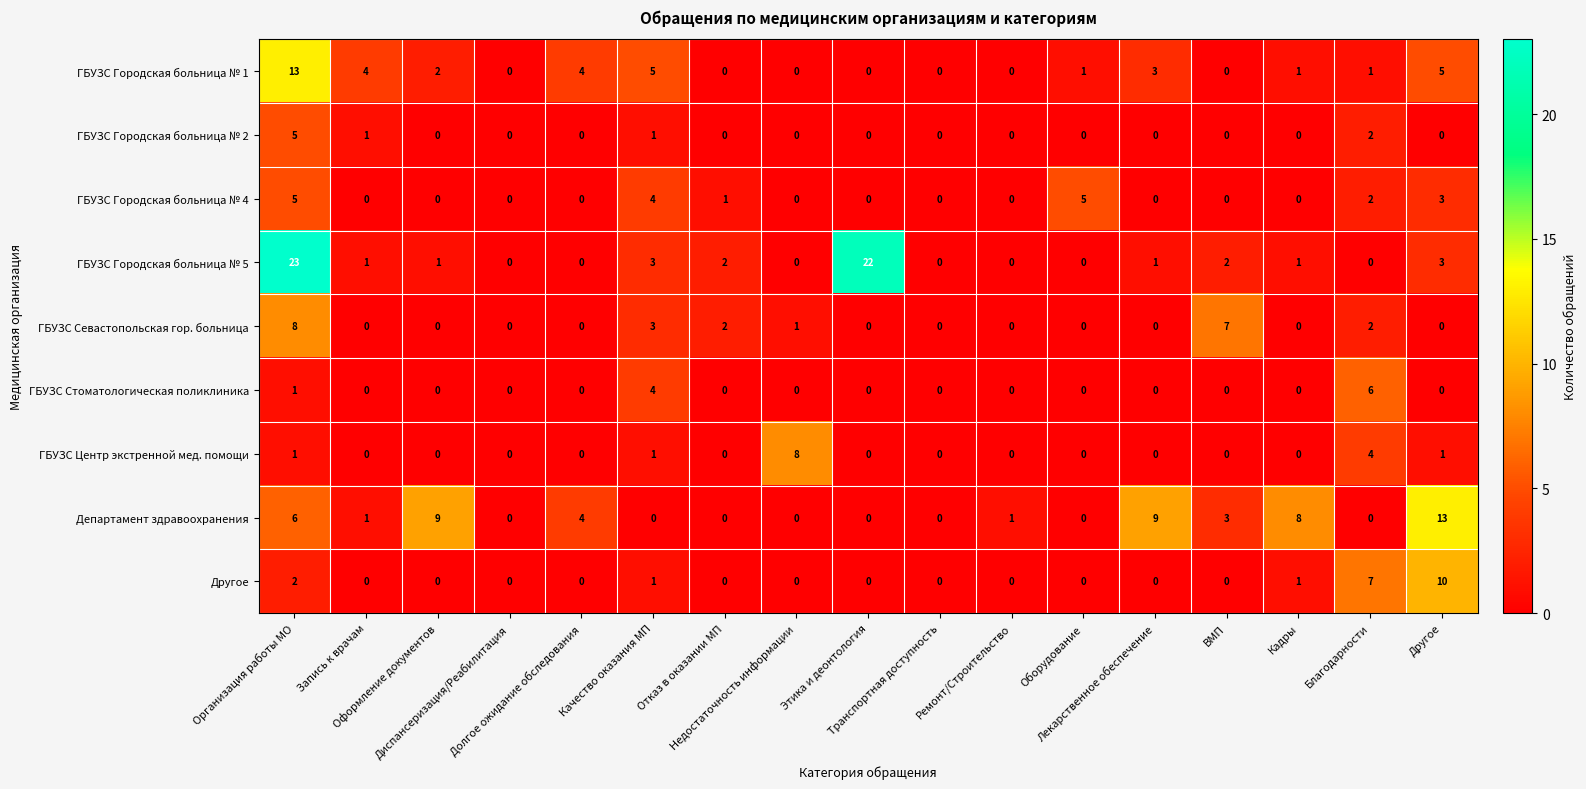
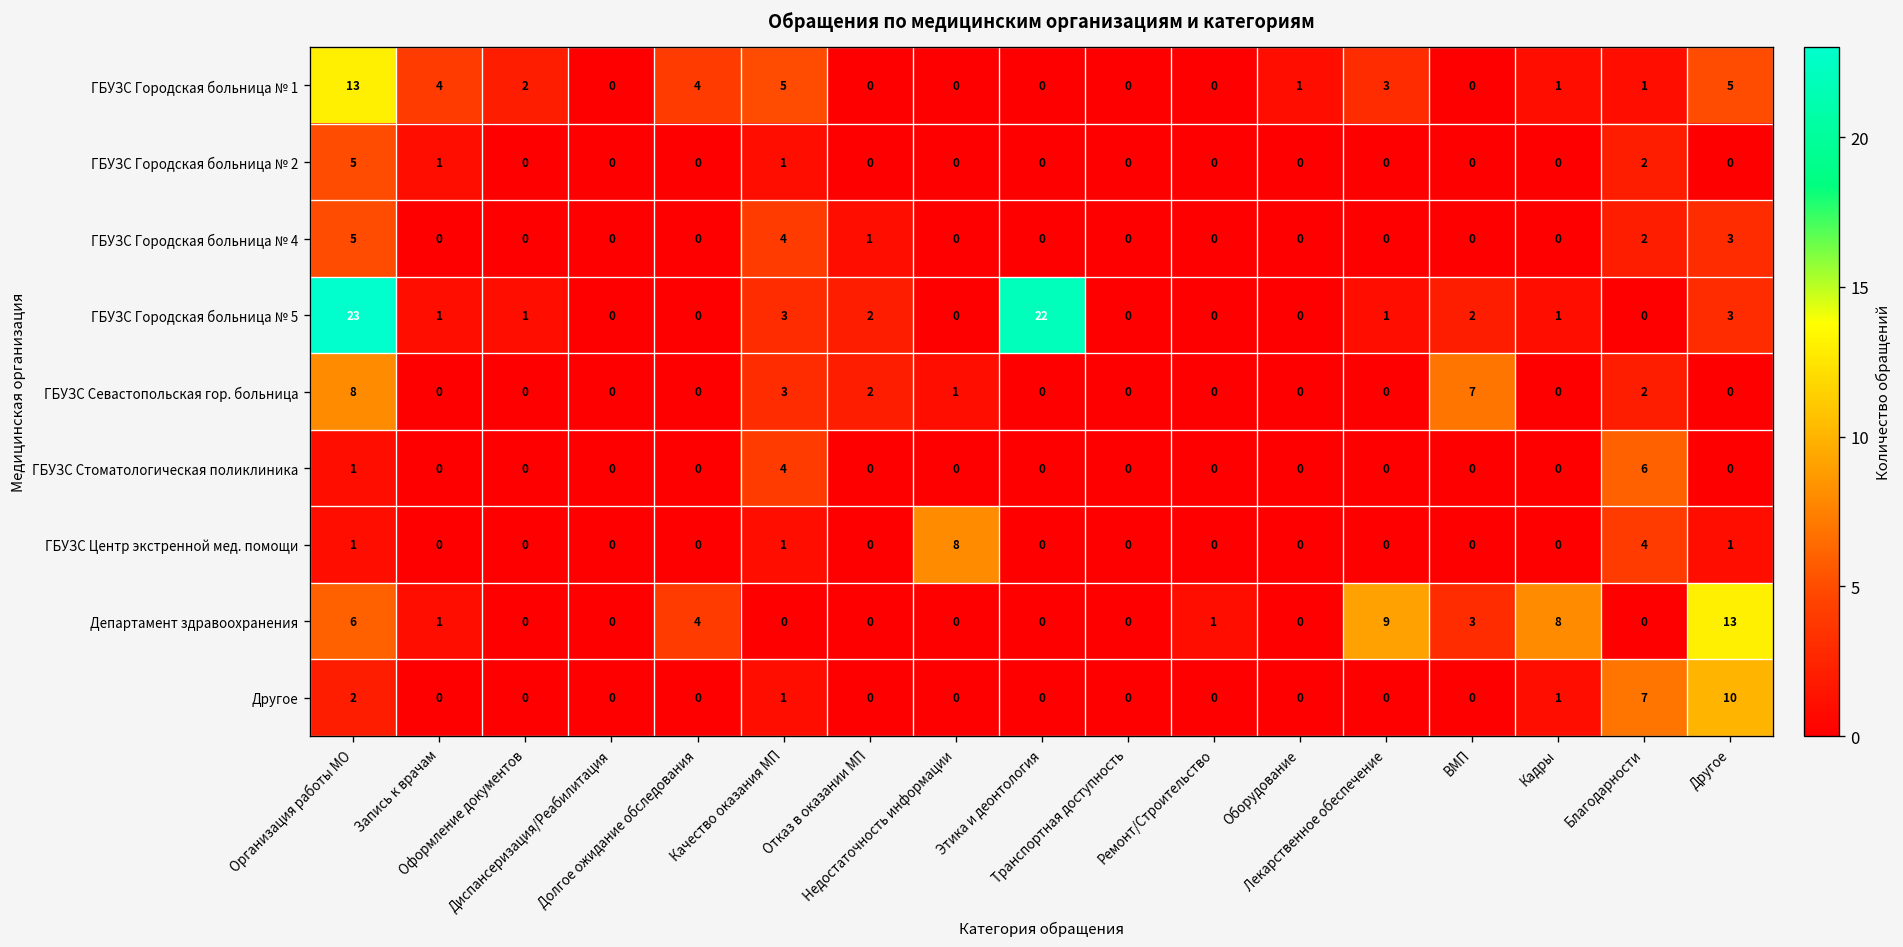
ГБУЗС Городская больница № 4, Оборудование: 5 -> 0
Департамент здравоохранения, Оформление документов: 9 -> 0
